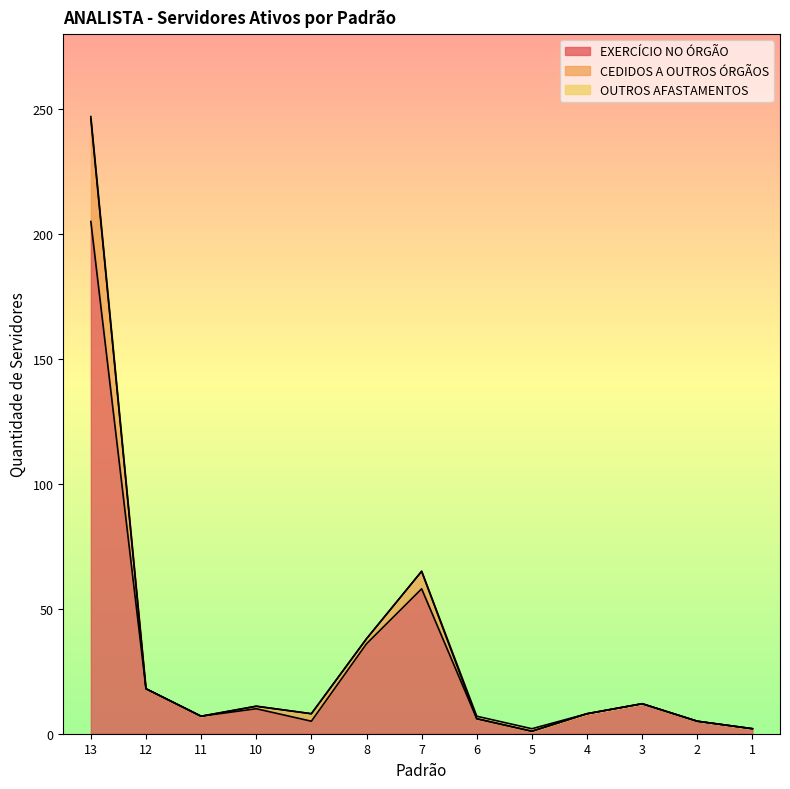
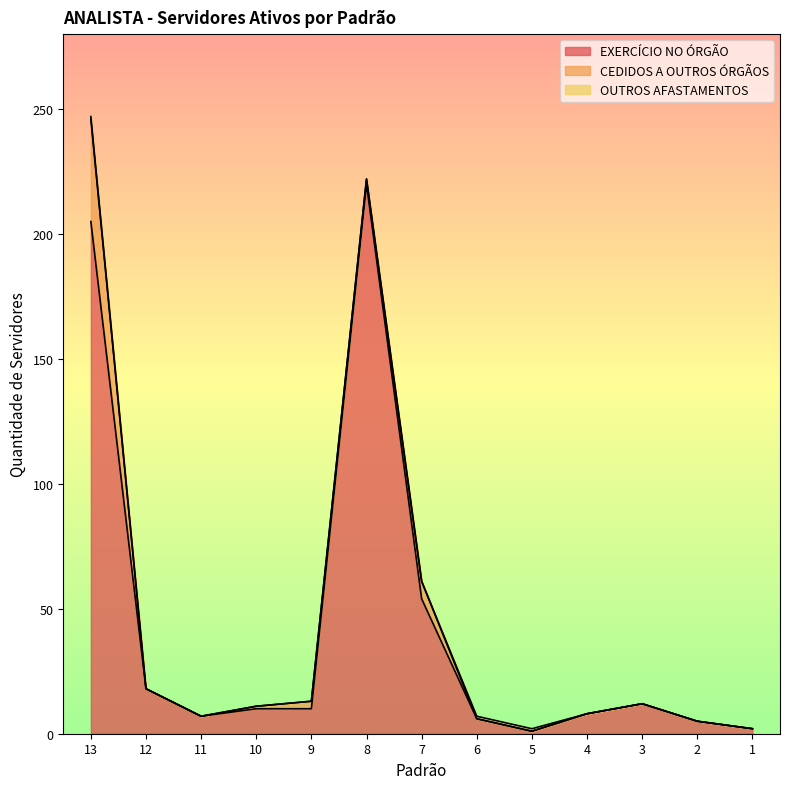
EXERCÍCIO NO ÓRGÃO, 9: 5 -> 10
EXERCÍCIO NO ÓRGÃO, 8: 36 -> 220
EXERCÍCIO NO ÓRGÃO, 7: 58 -> 54
